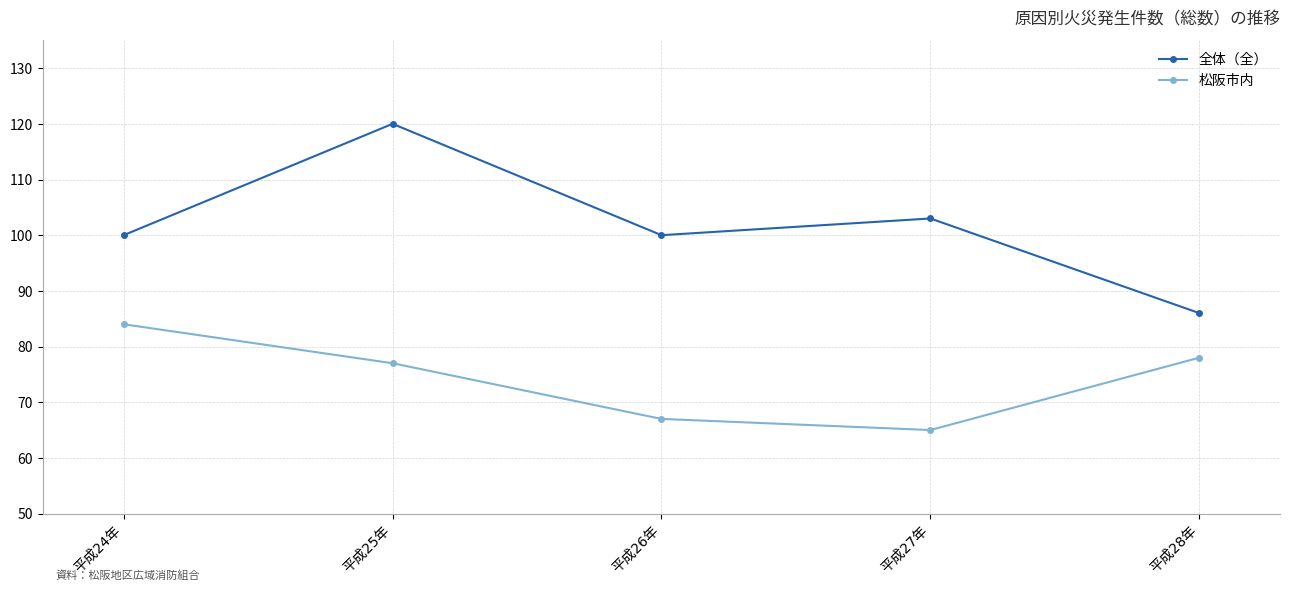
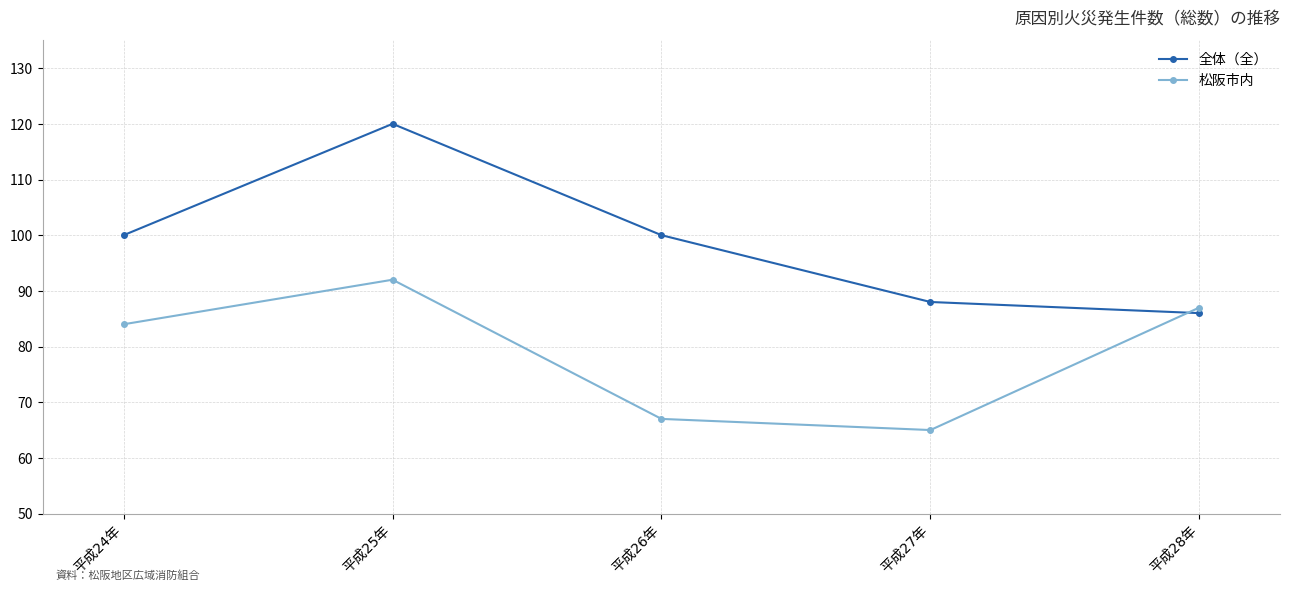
松阪市内, 平成25年: 77 -> 92
全体（全）, 平成27年: 103 -> 88
松阪市内, 平成28年: 78 -> 87
